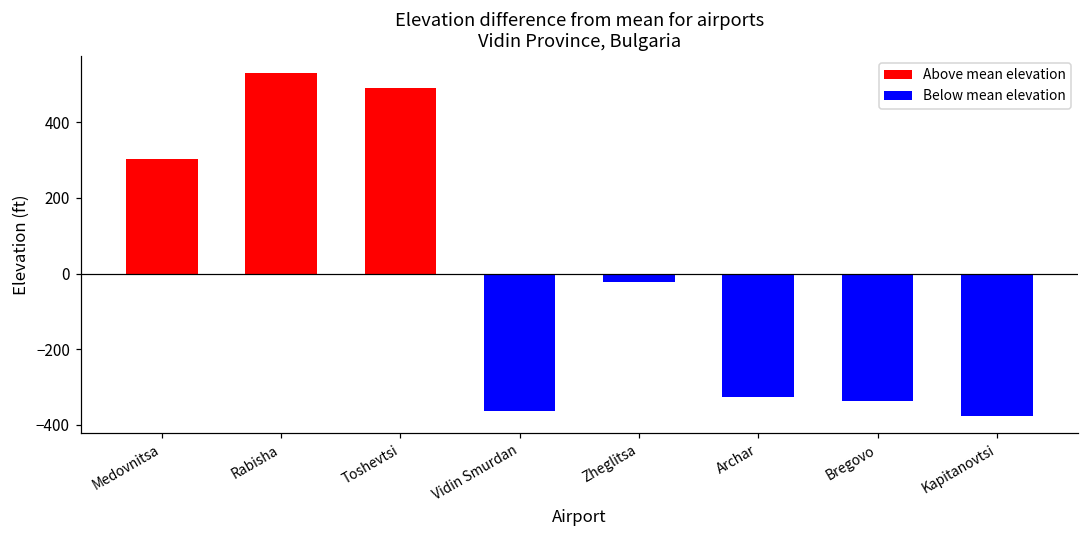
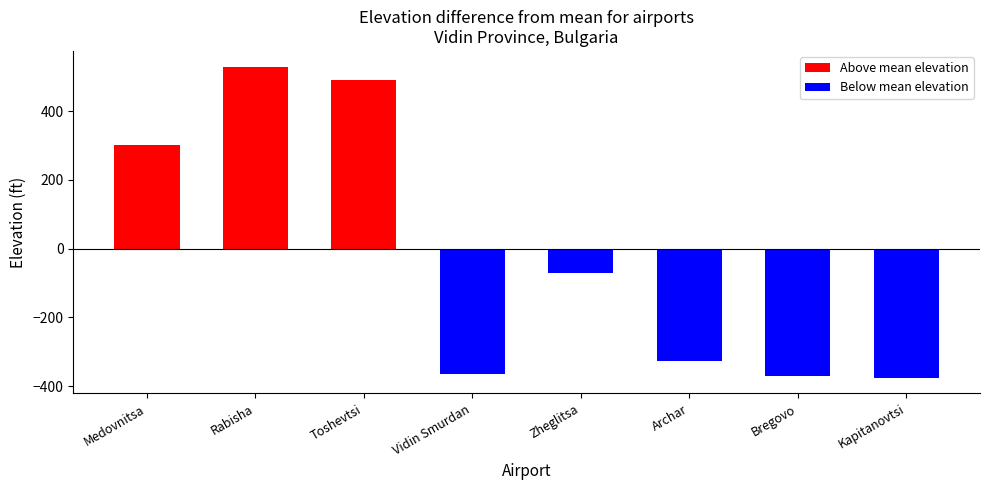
Below mean elevation, Zheglitsa: -20 -> -70
Below mean elevation, Bregovo: -340 -> -370
